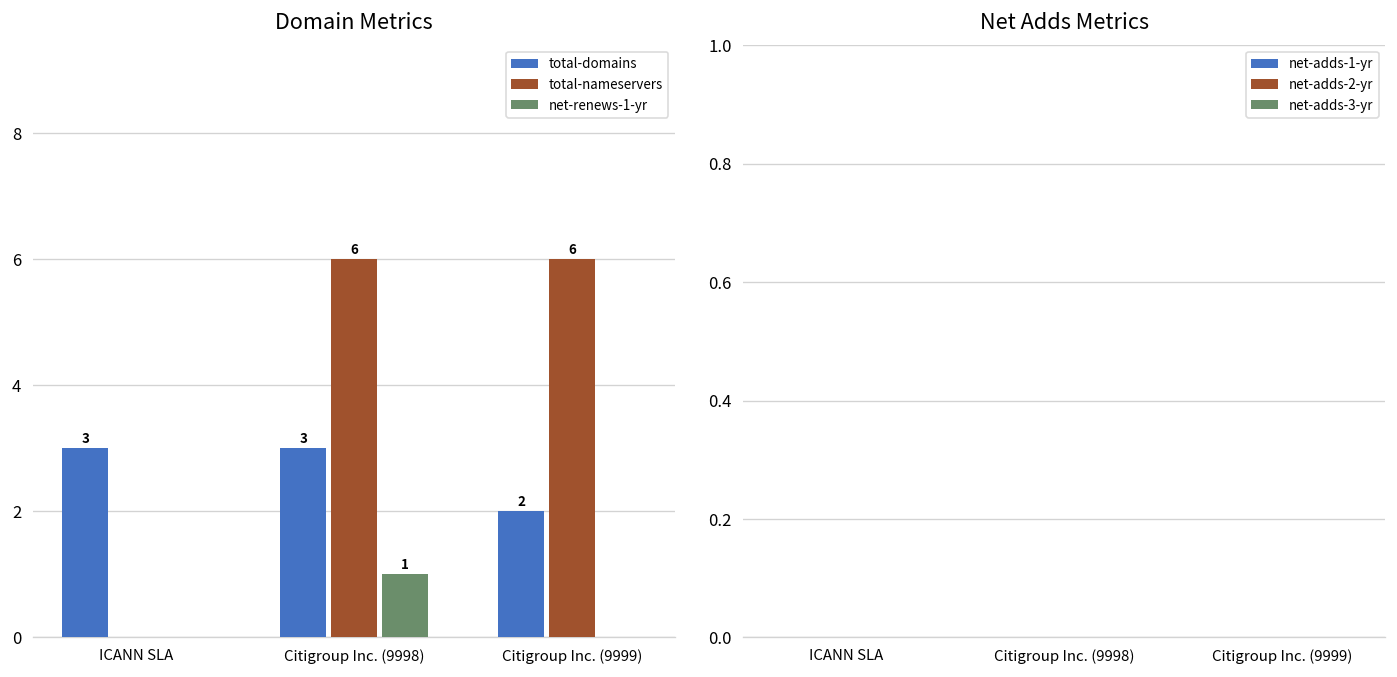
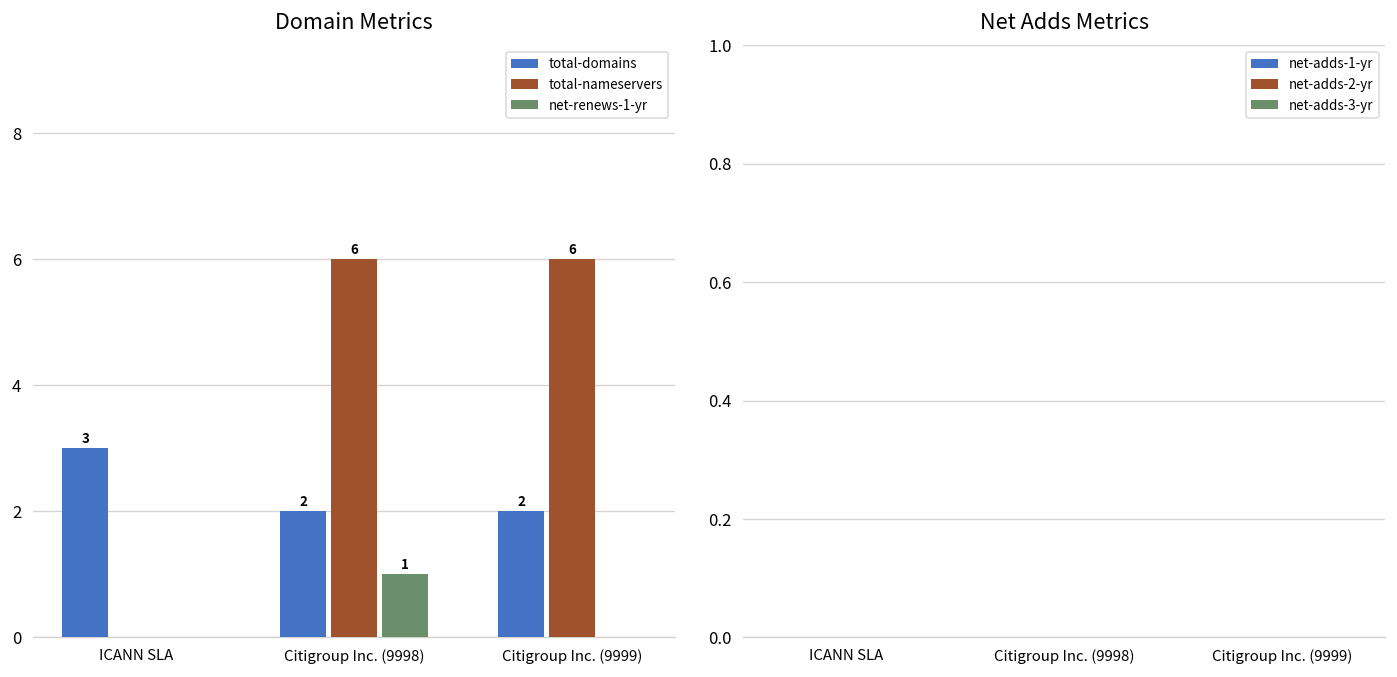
Domain Metrics, total-domains, Citigroup Inc. (9998): 3 -> 2
